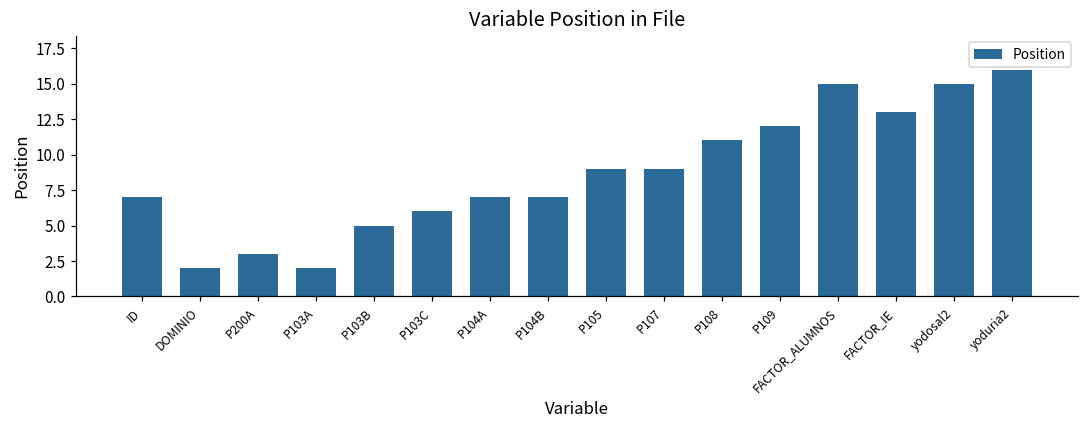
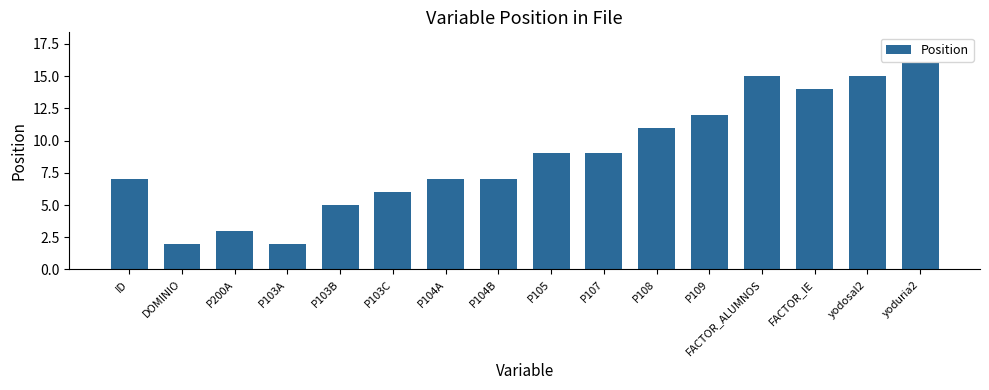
FACTOR_IE: 13 -> 14
